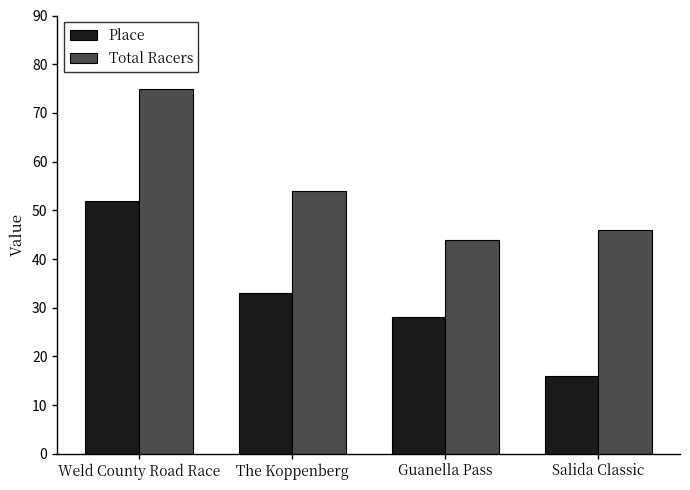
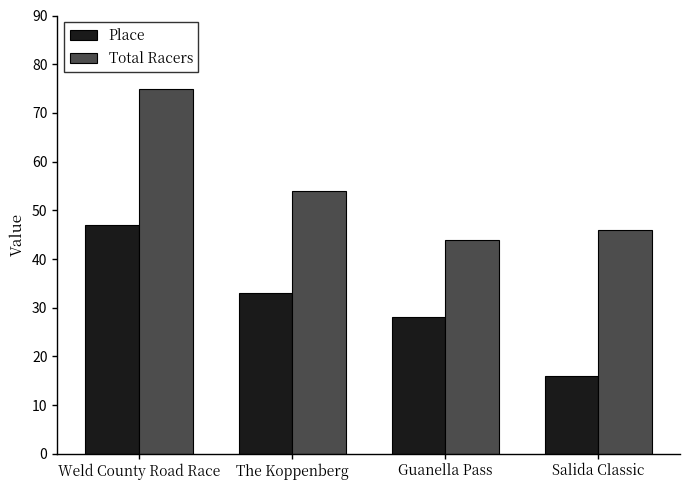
Place, Weld County Road Race: 52 -> 47
